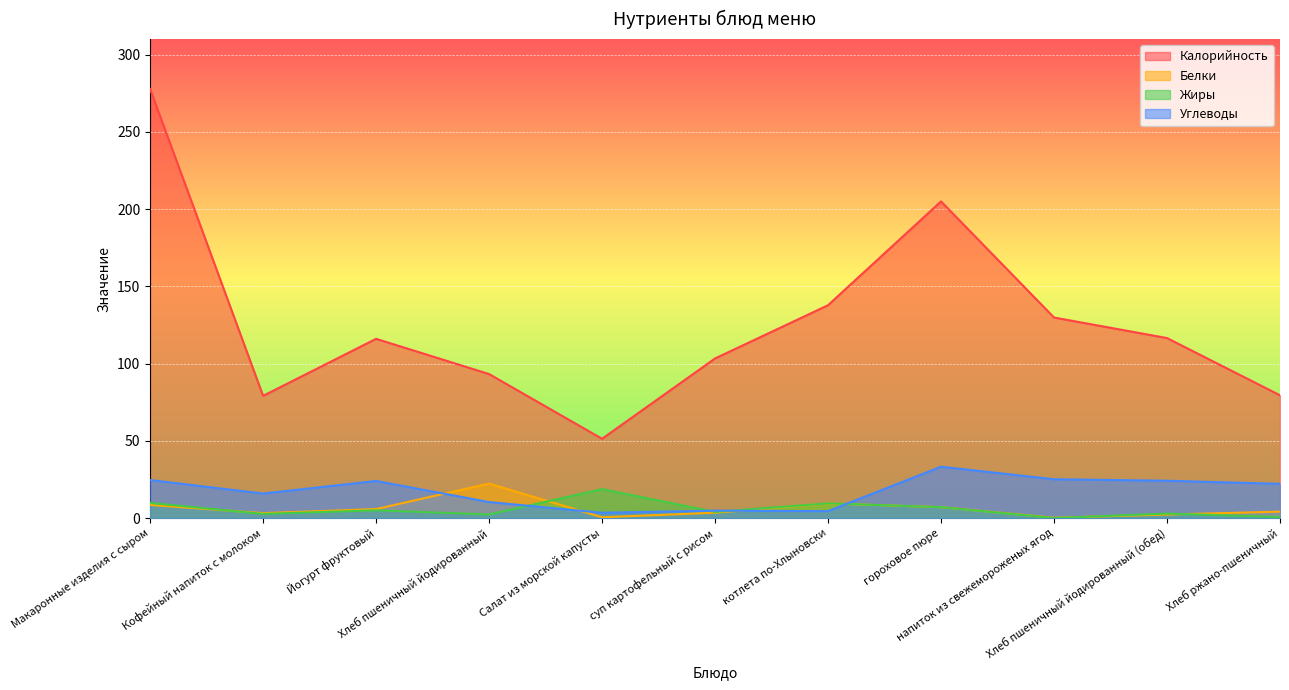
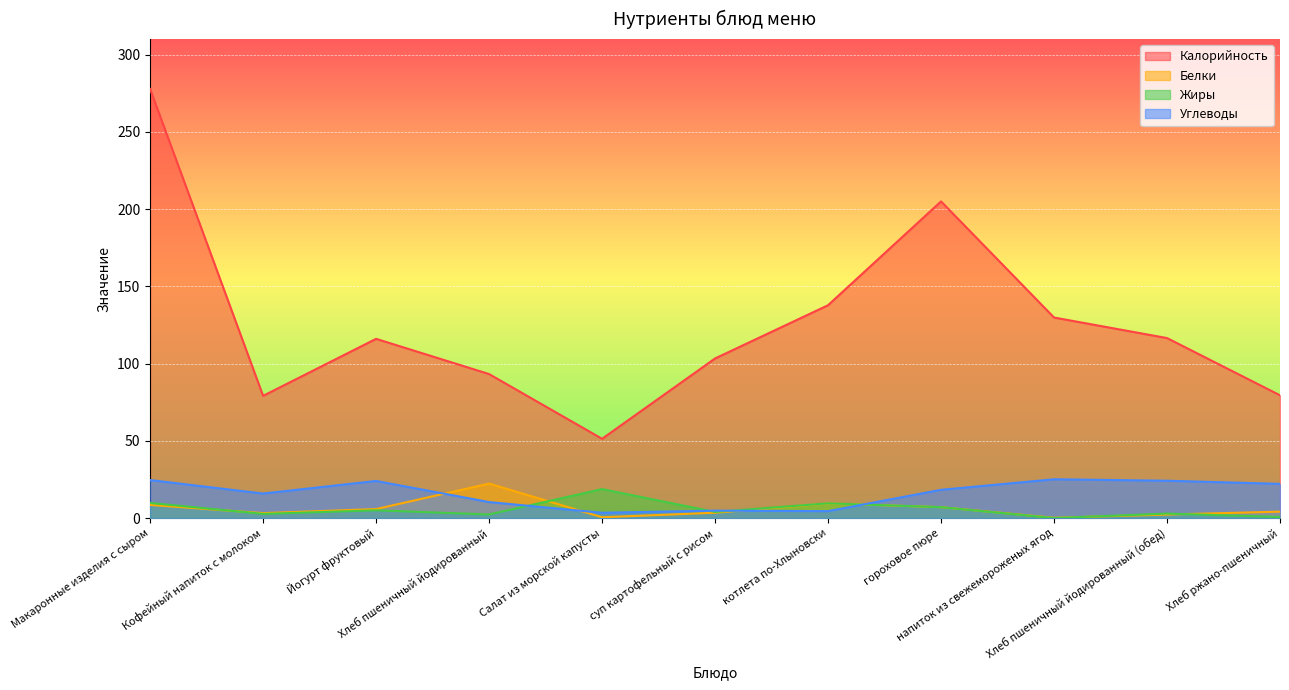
Углеводы, гороховое пюре: 33 -> 18
